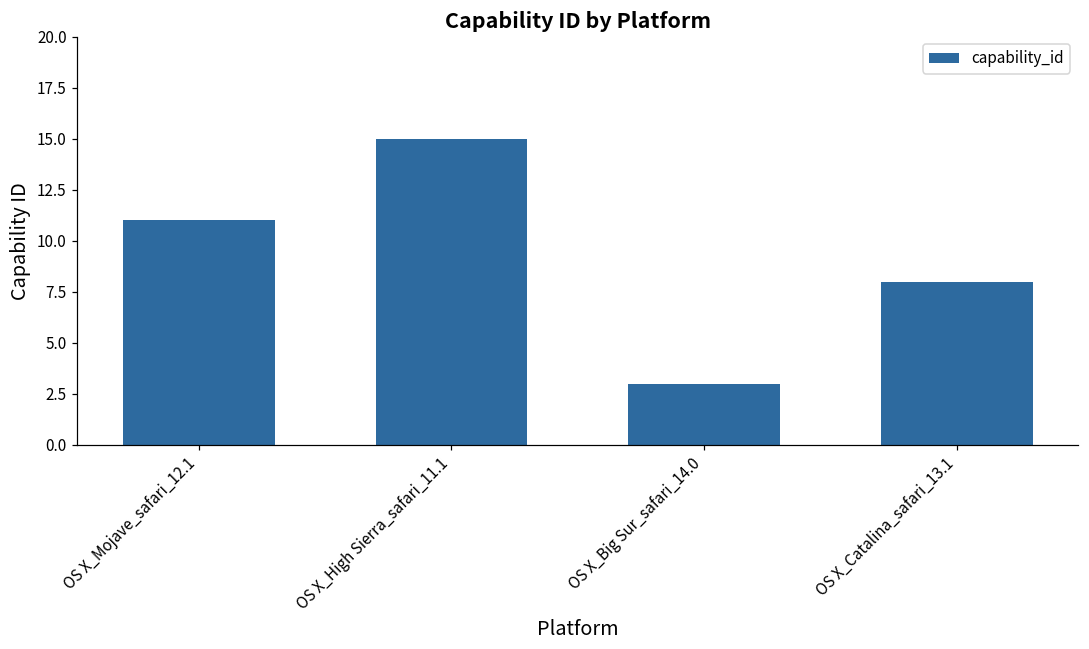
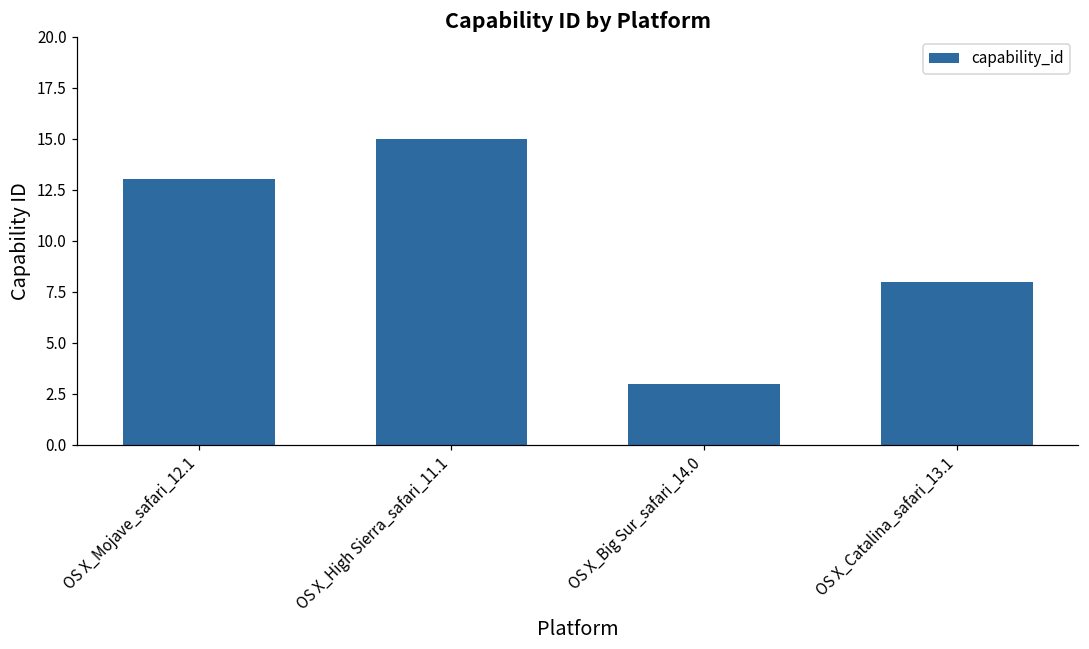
OS X_Mojave_safari_12.1: 11 -> 13
